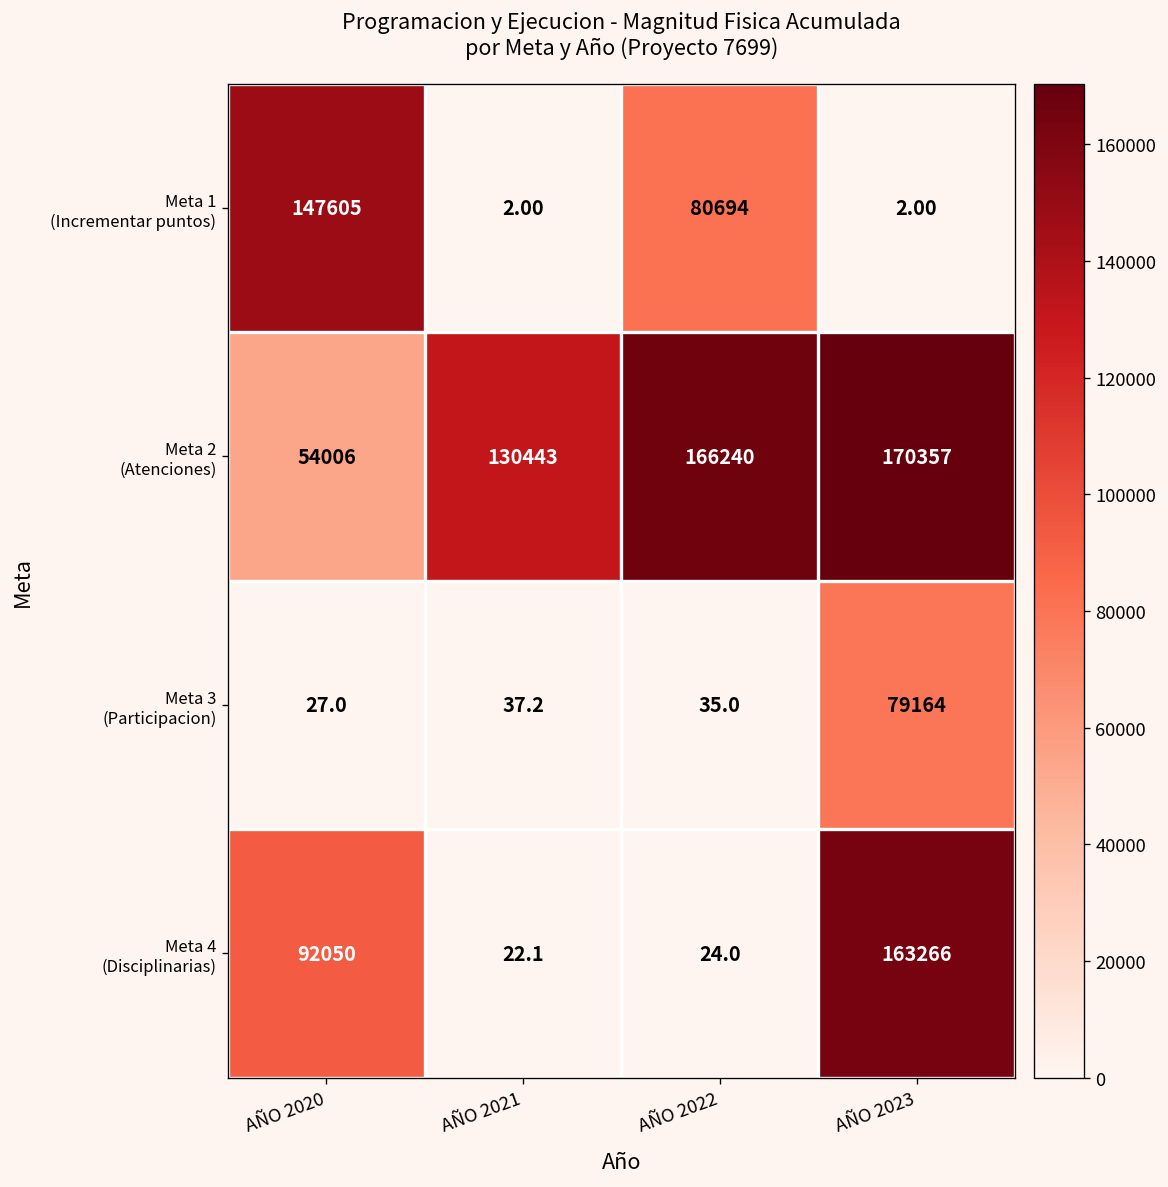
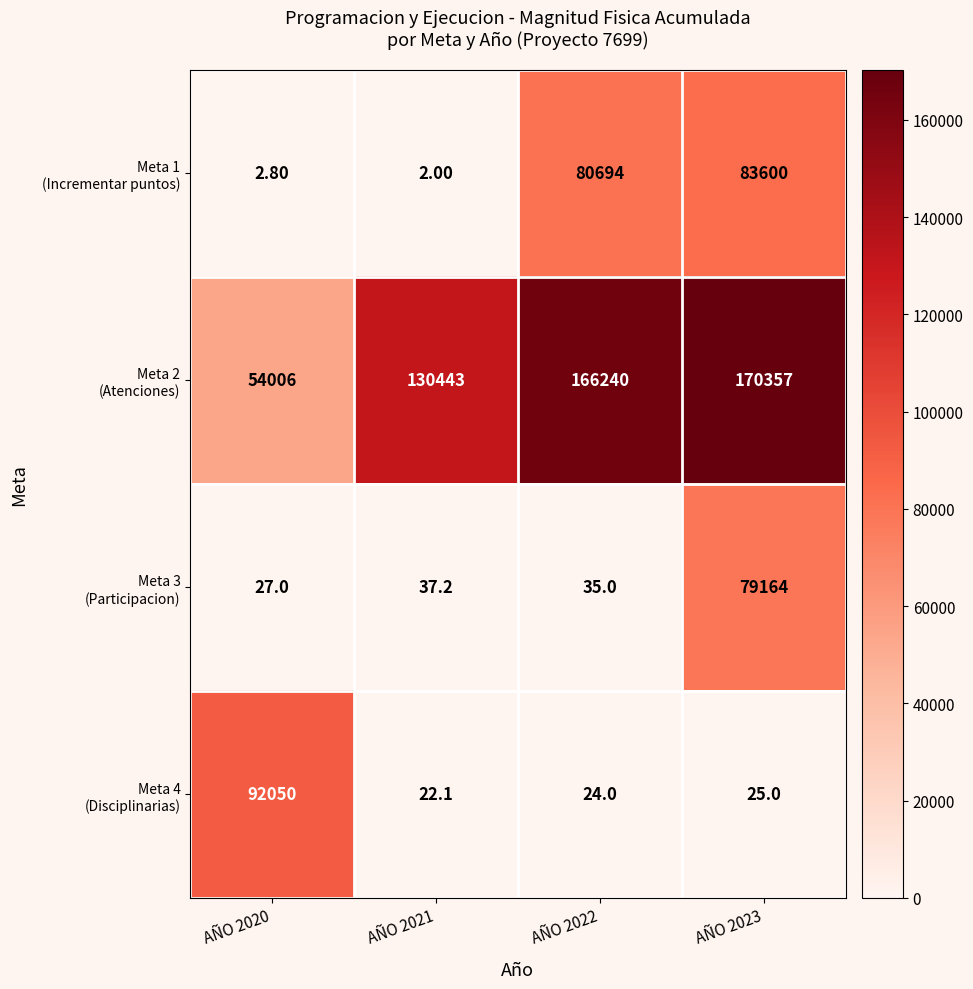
Meta 1 (Incrementar puntos), AÑO 2020: 147605 -> 2.80
Meta 1 (Incrementar puntos), AÑO 2023: 2.00 -> 83600
Meta 4 (Disciplinarias), AÑO 2023: 163266 -> 25.0
